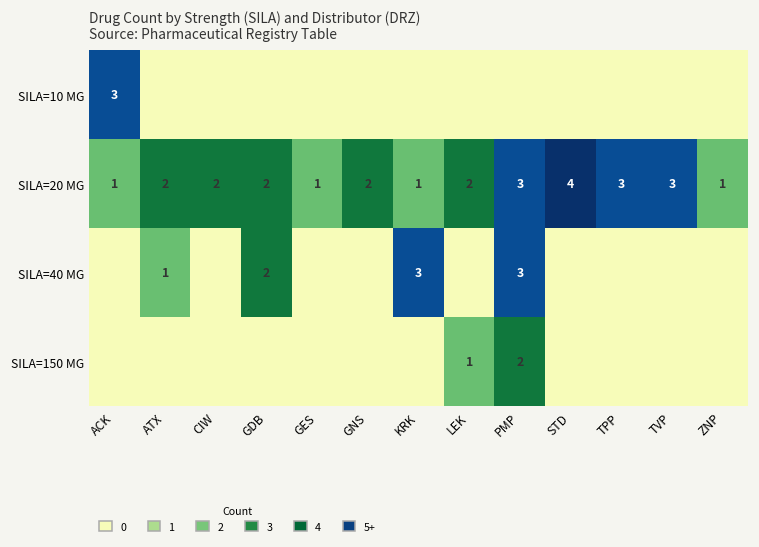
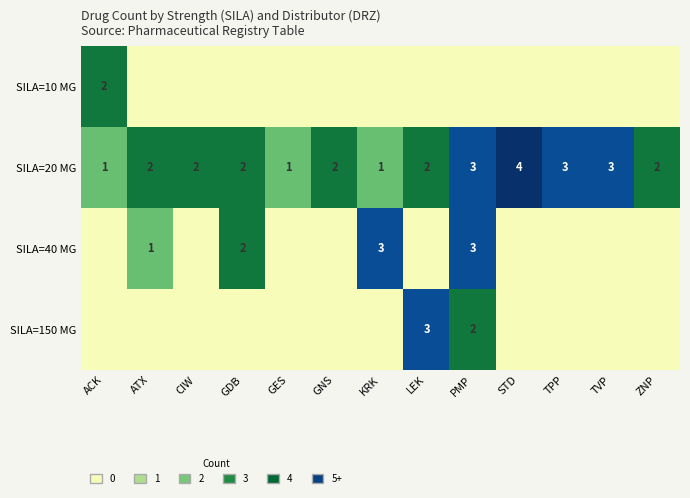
SILA=10 MG, ACK: 3 -> 2
SILA=20 MG, ZNP: 1 -> 2
SILA=150 MG, LEK: 1 -> 3
